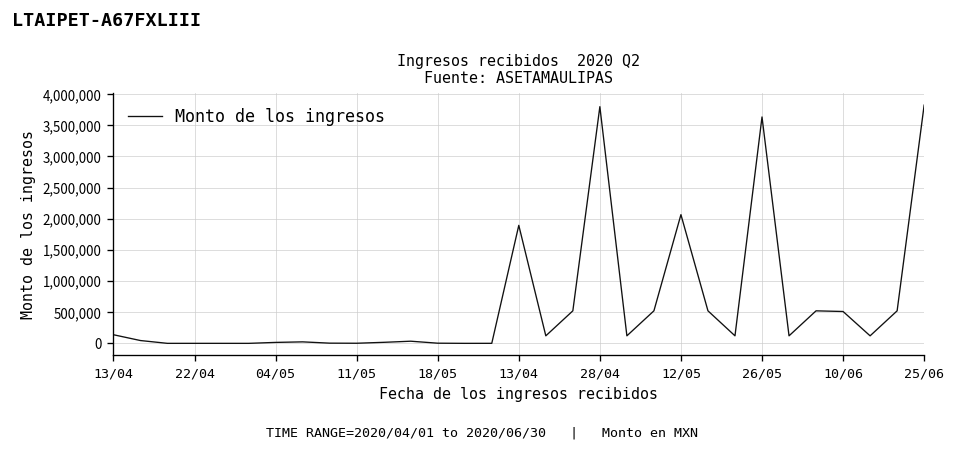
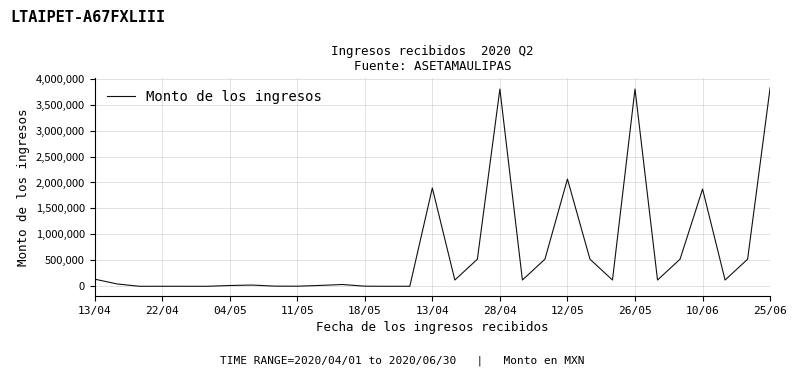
26/05: 3,600,000 -> 3,800,000
10/06: 500,000 -> 1,900,000
